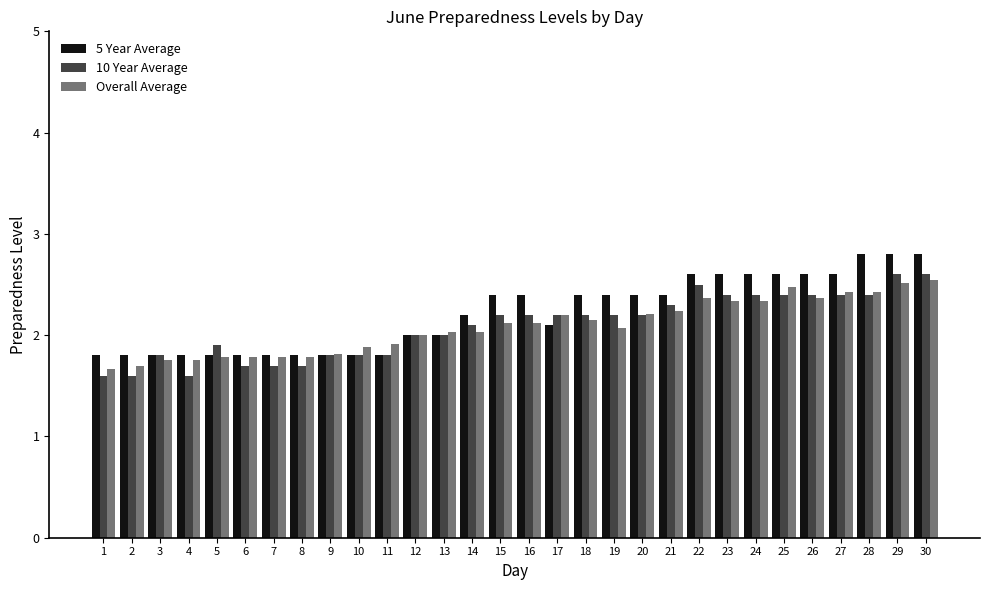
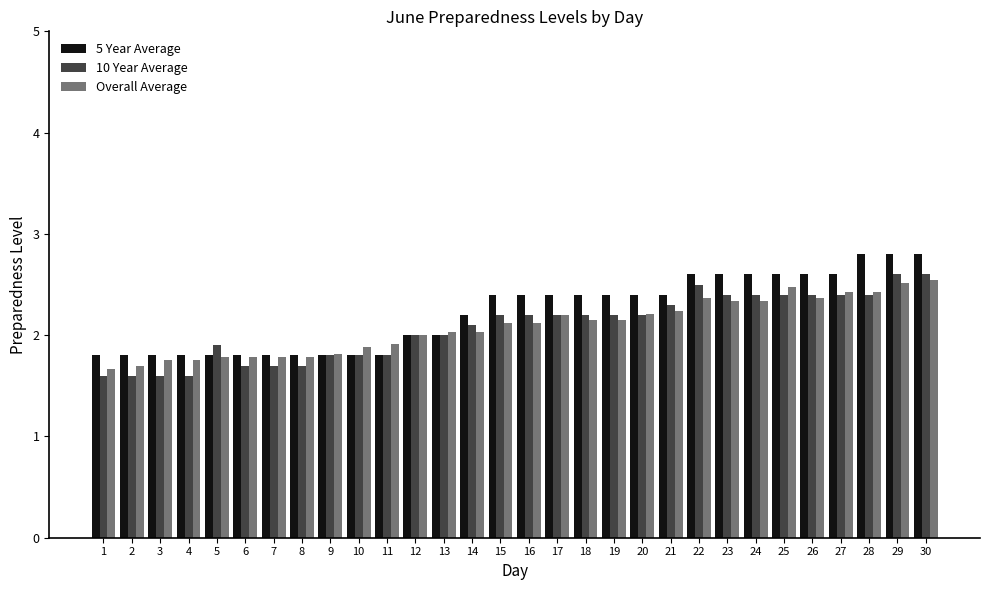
10 Year Average, 3: 1.8 -> 1.6
5 Year Average, 17: 2.1 -> 2.4
Overall Average, 19: 2.07 -> 2.15
